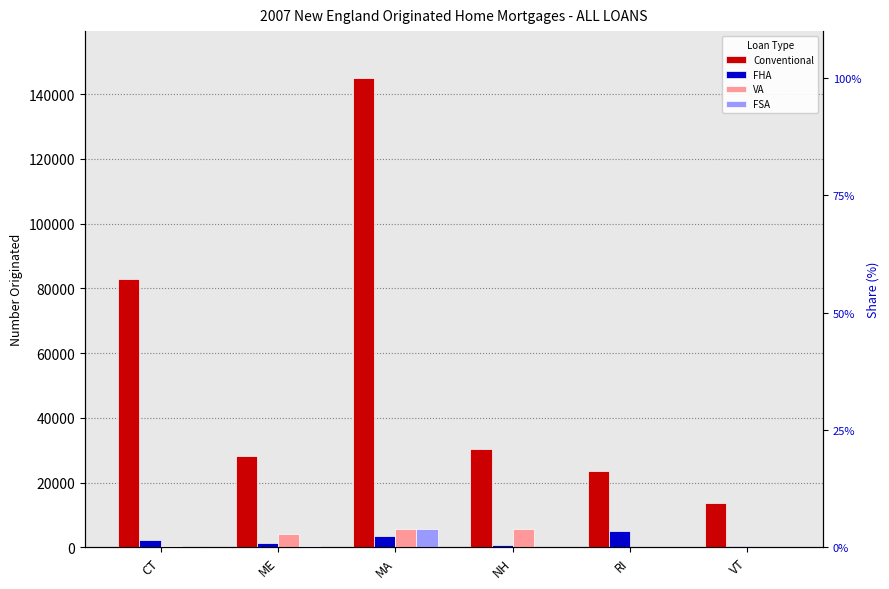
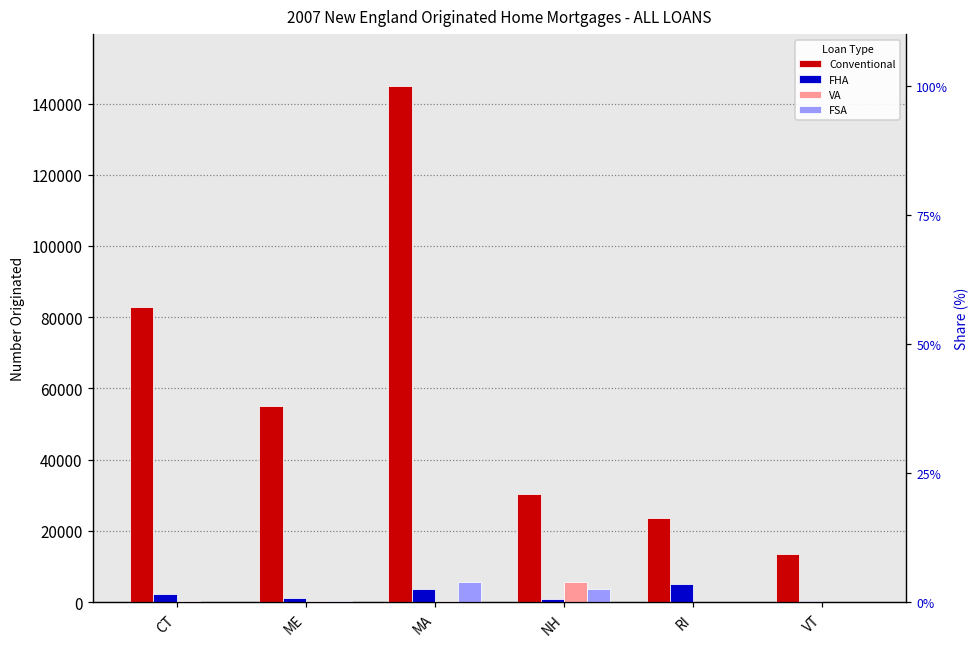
Conventional, ME: 28000 -> 55000
VA, ME: 4000 -> 0
VA, MA: 6000 -> 0
FSA, NH: 0 -> 4000
